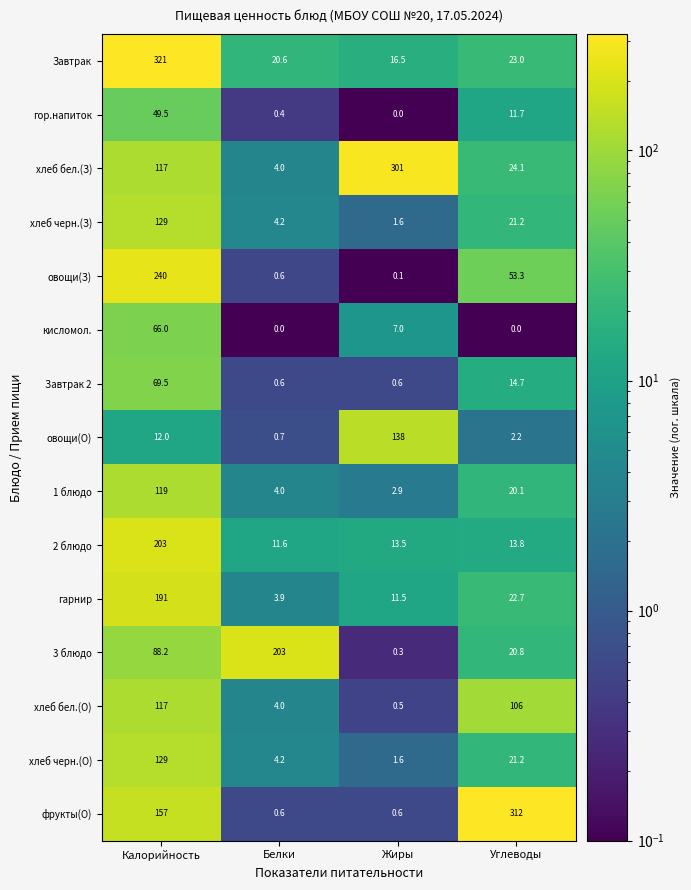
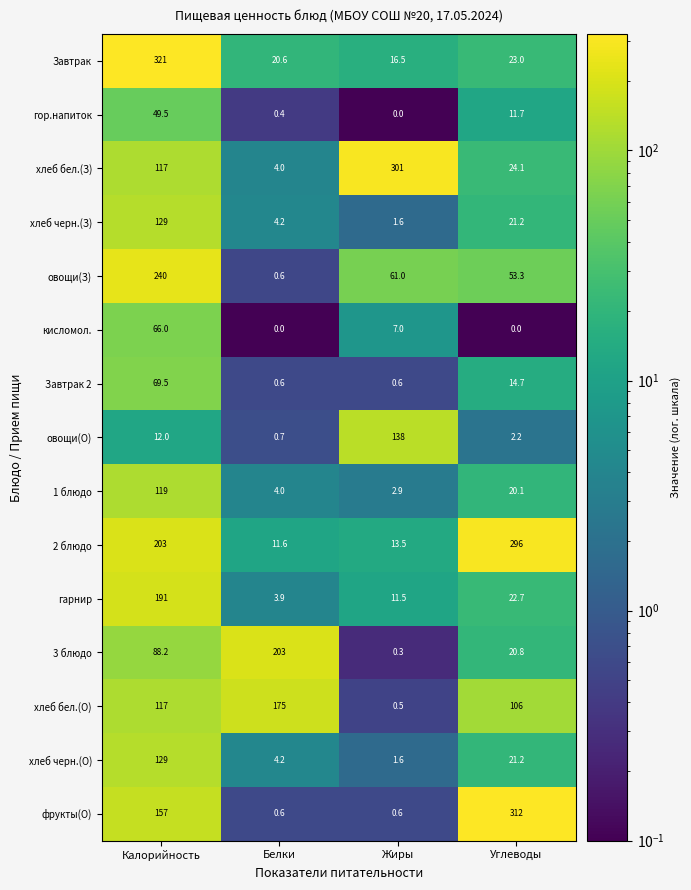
овощи(З), Жиры: 0.1 -> 61.0
2 блюдо, Углеводы: 13.8 -> 296
хлеб бел.(О), Белки: 4.0 -> 175
